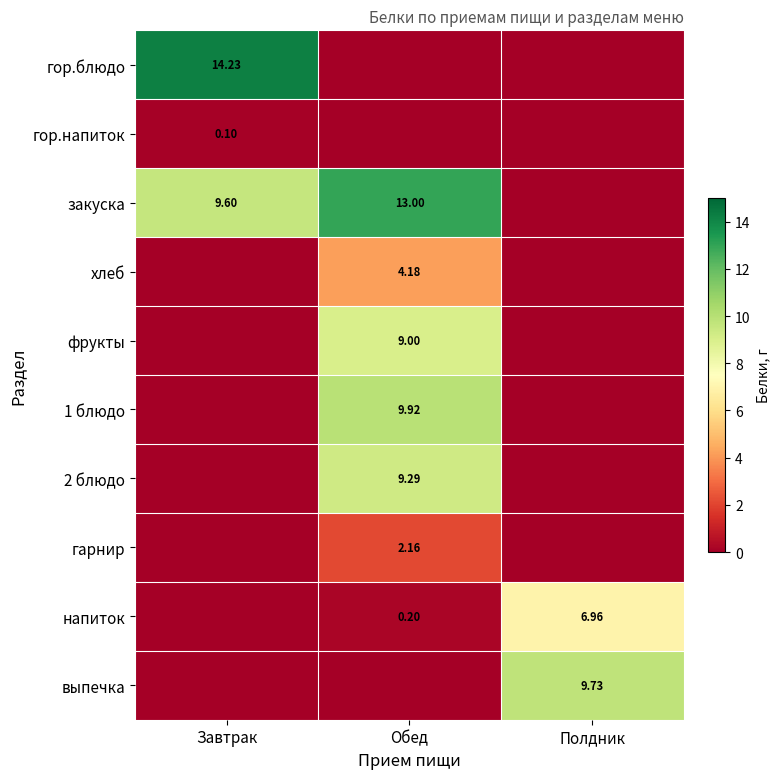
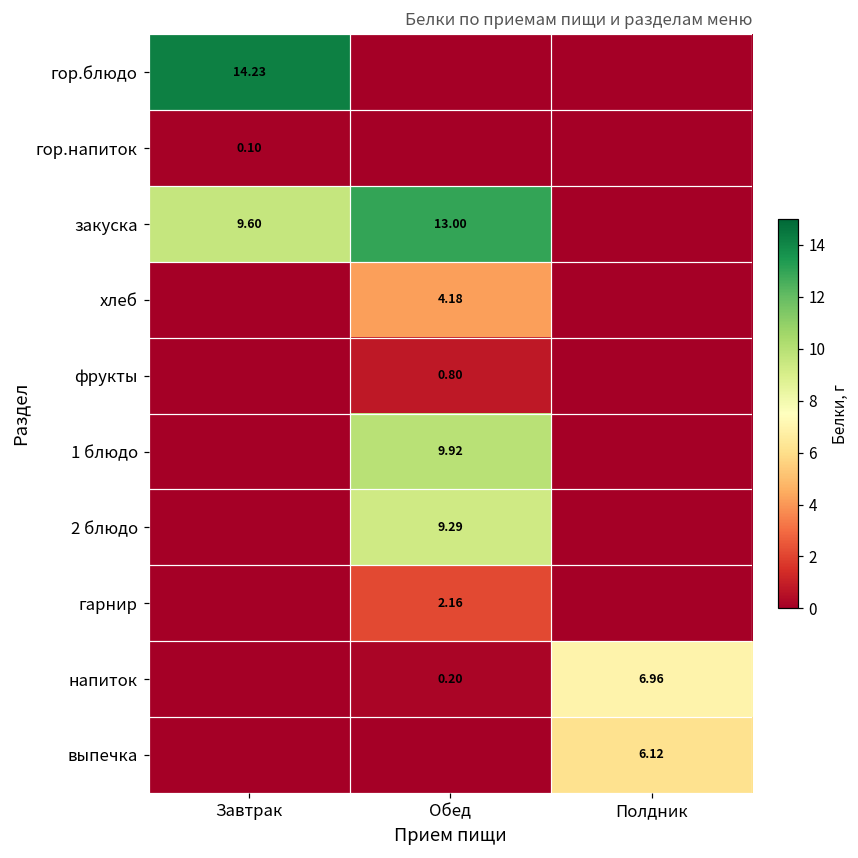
фрукты, Обед: 9.00 -> 0.80
выпечка, Полдник: 9.73 -> 6.12
